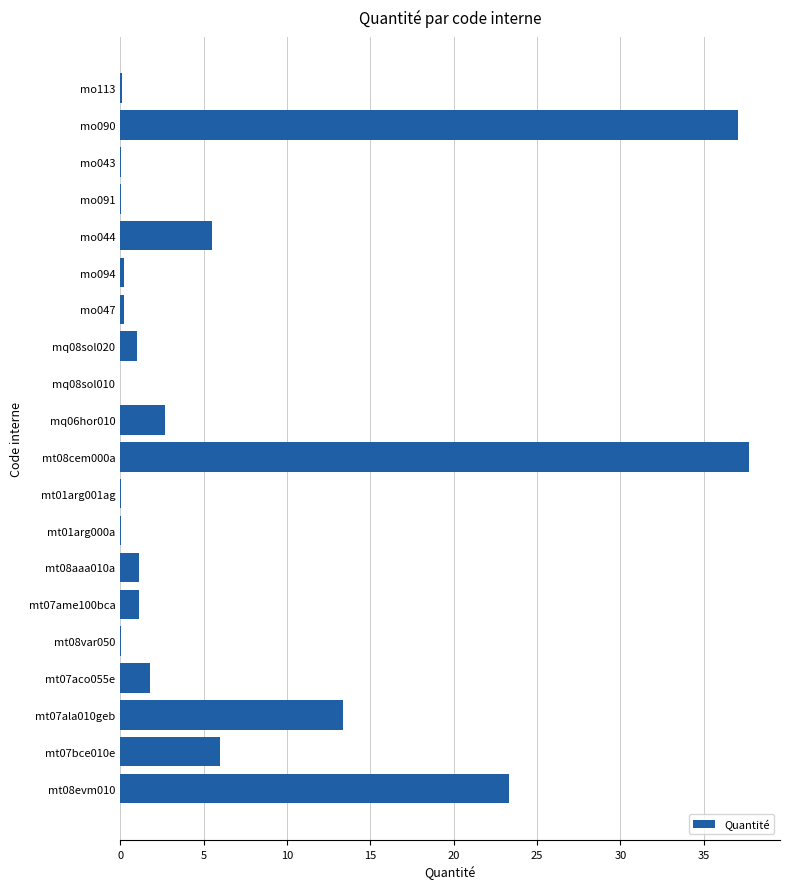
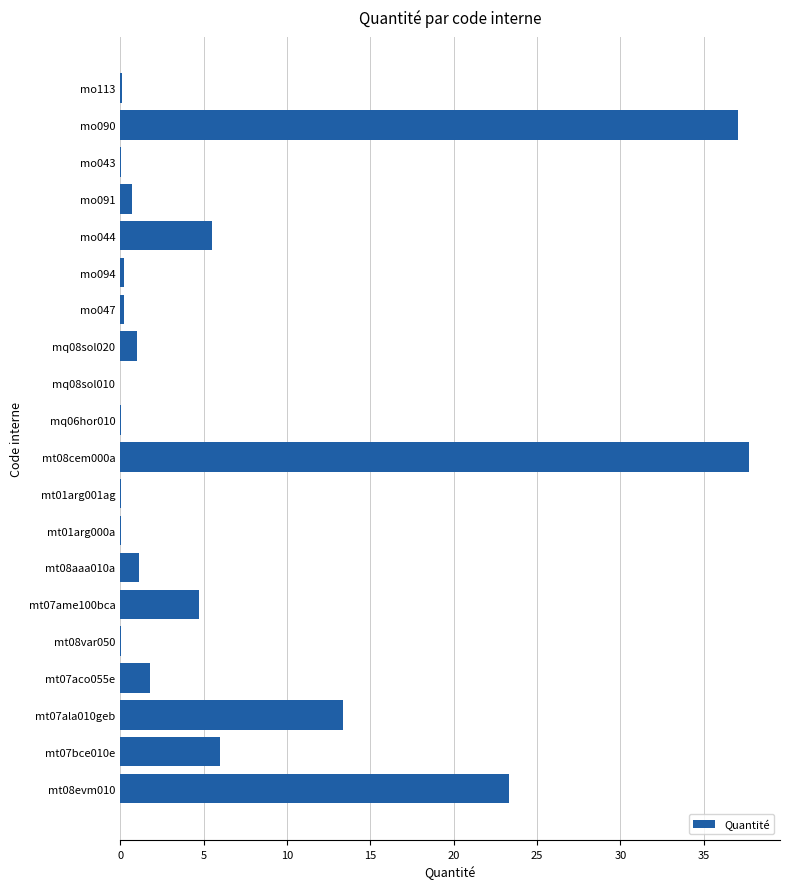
mo091: 0.1 -> 0.7
mq06hor010: 2.7 -> 0.0
mt07ame100bca: 1.1 -> 4.7
